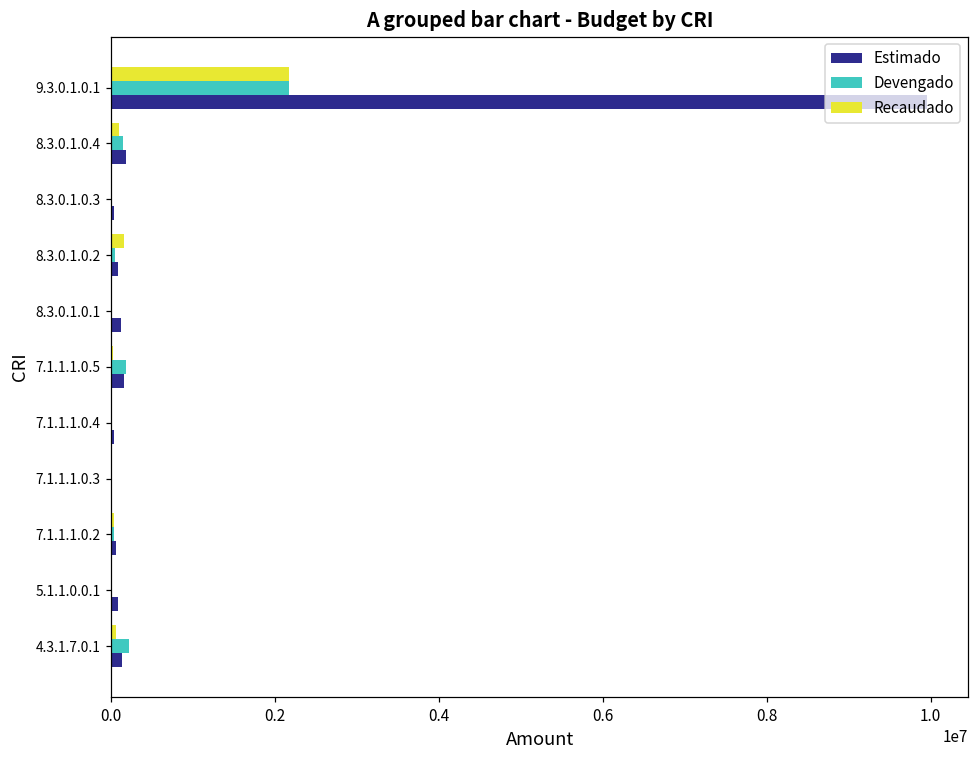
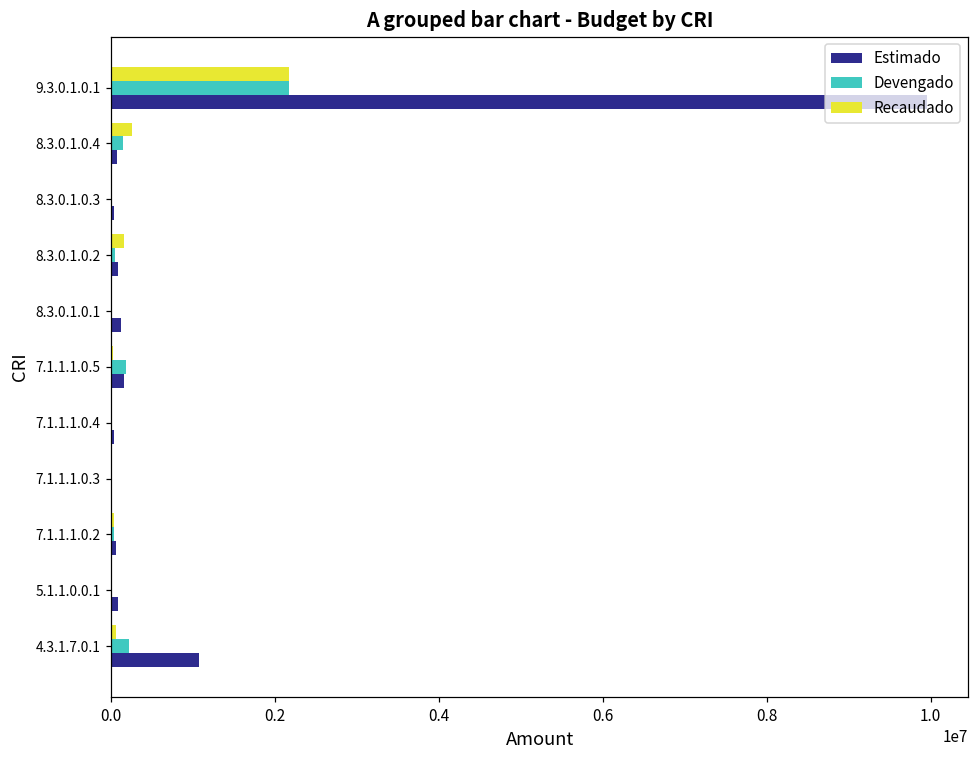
Recaudado, 8.3.0.1.0.4: 100000 -> 300000
Estimado, 8.3.0.1.0.4: 200000 -> 100000
Estimado, 4.3.1.7.0.1: 100000 -> 1100000
